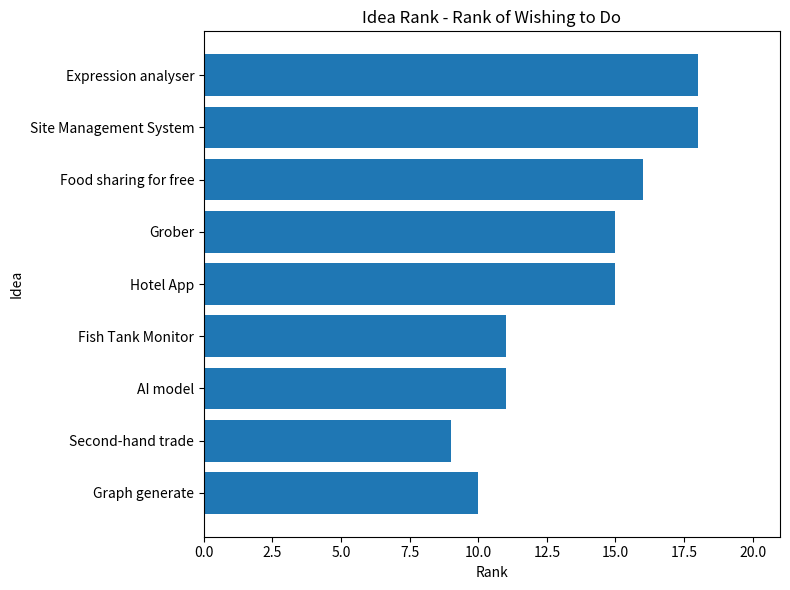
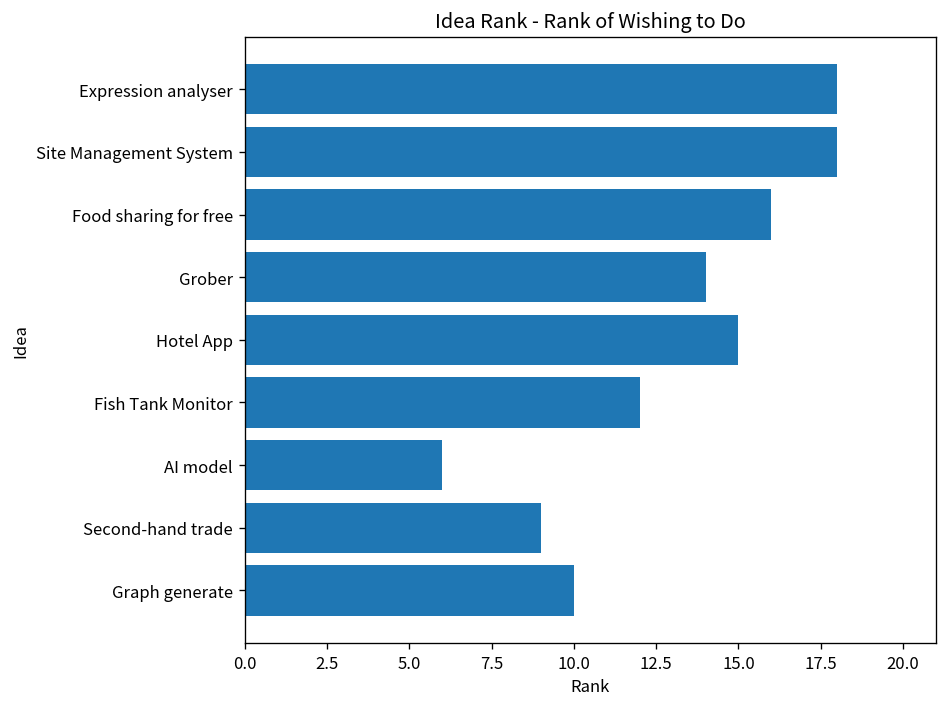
Grober: 15 -> 14
Fish Tank Monitor: 11 -> 12
AI model: 11 -> 6
